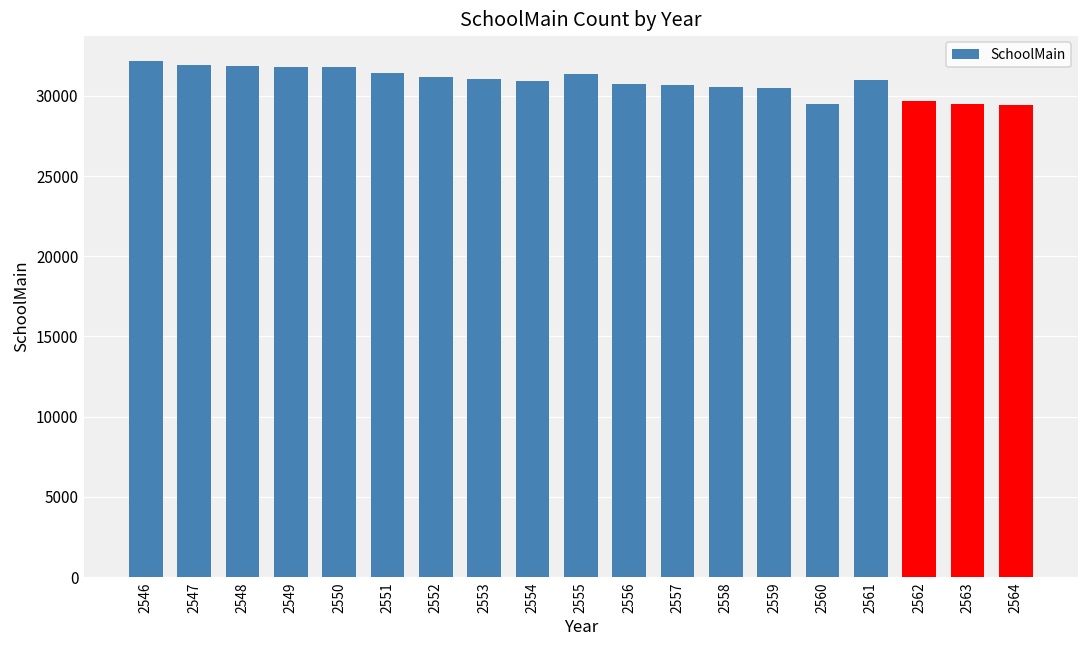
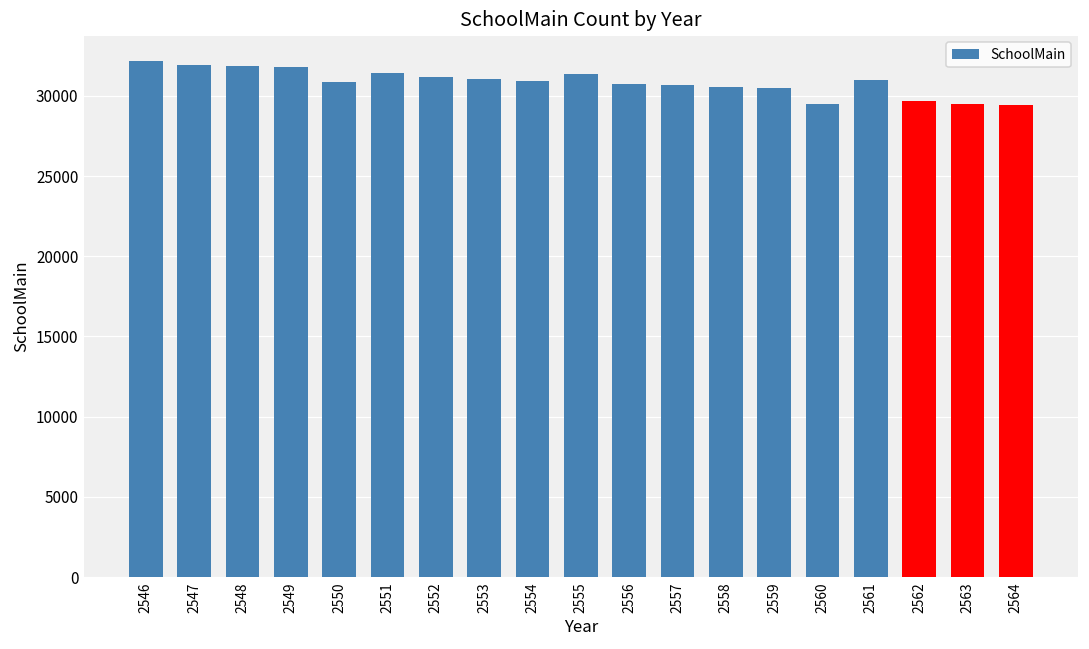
2550: 31800 -> 30800
